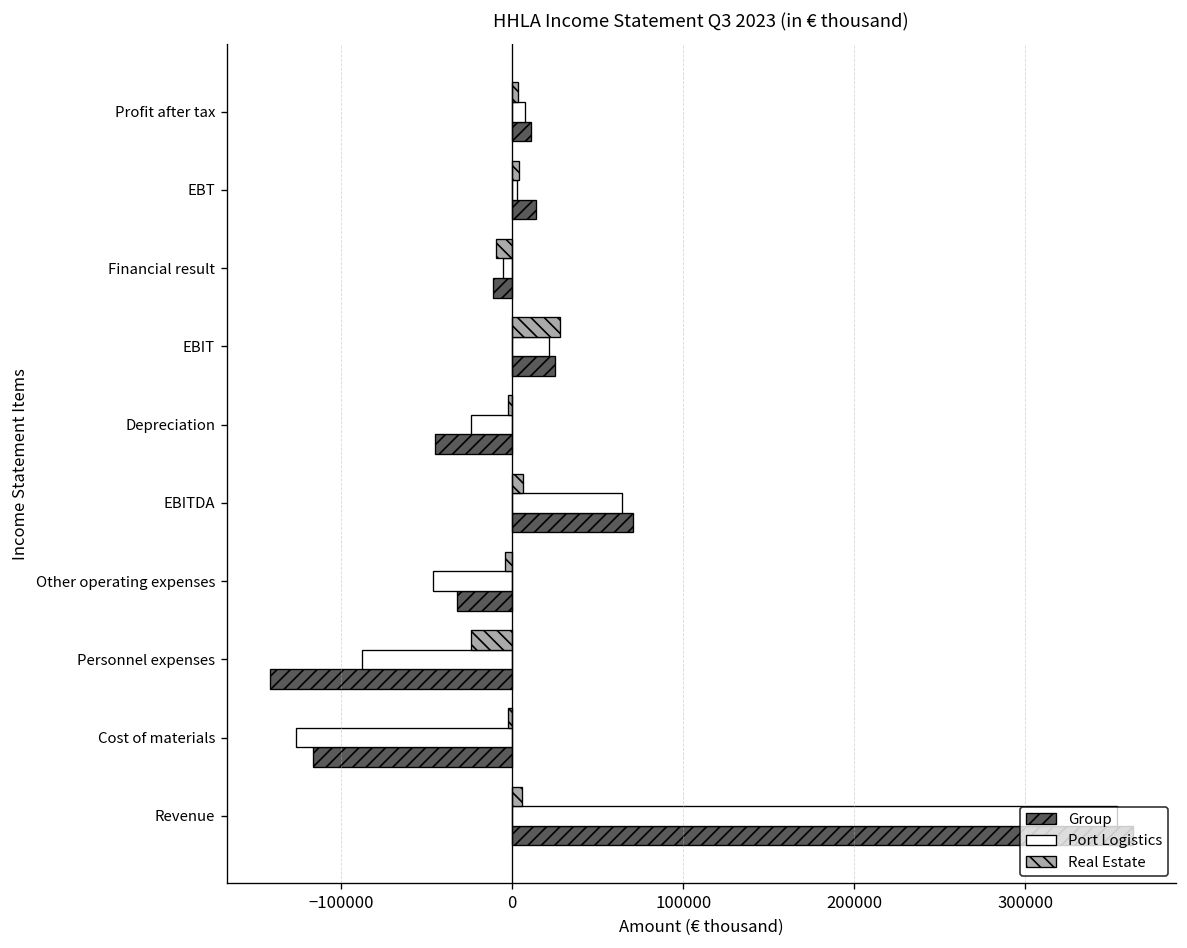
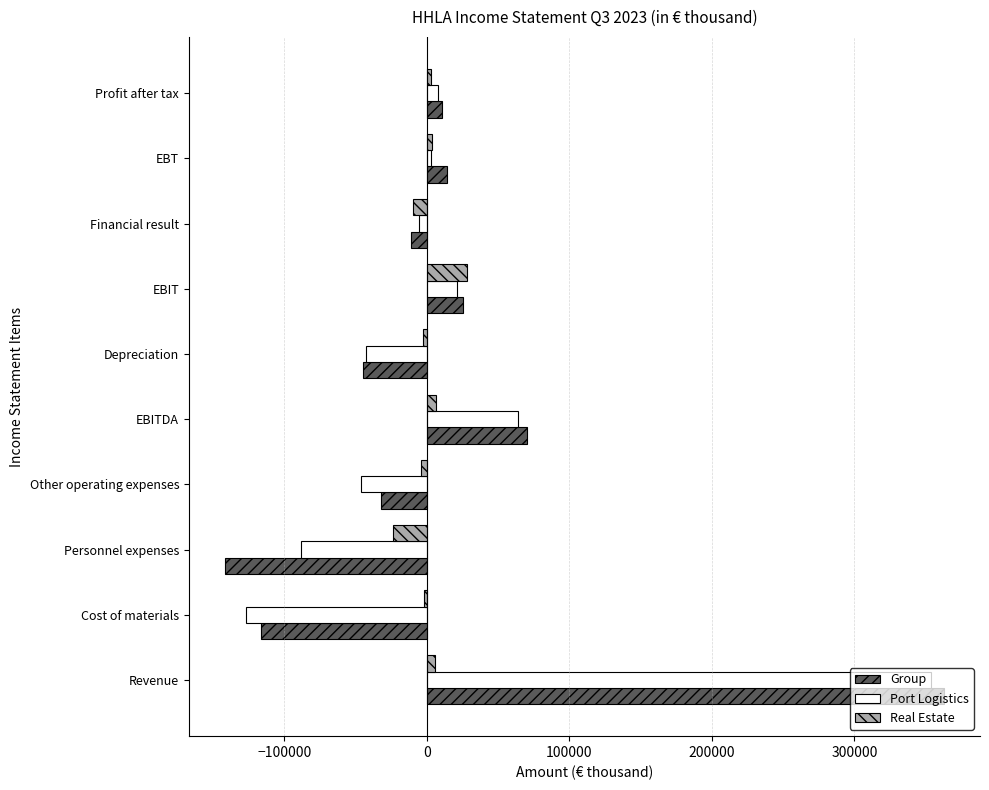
Port Logistics, Depreciation: -24000 -> -43000
